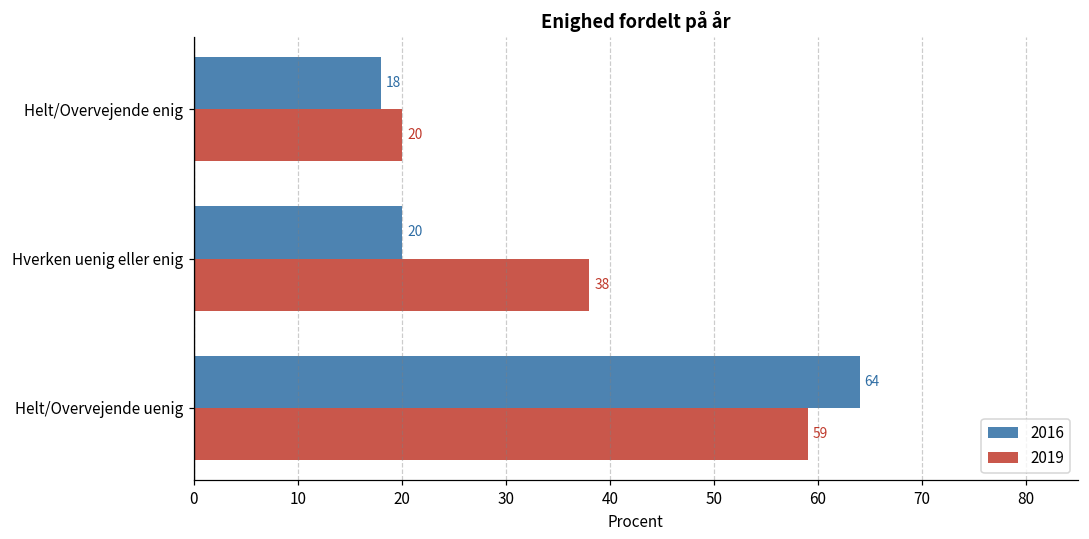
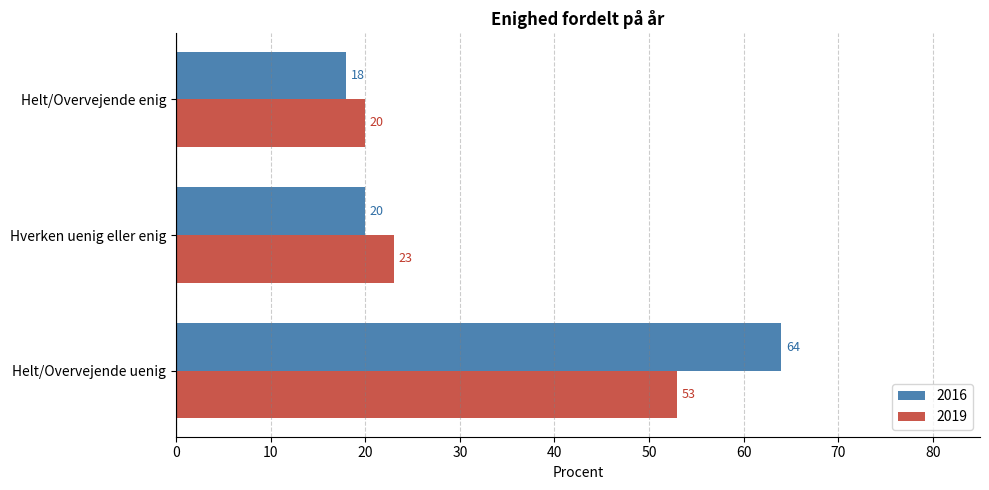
2019, Hverken uenig eller enig: 38 -> 23
2019, Helt/Overvejende uenig: 59 -> 53
